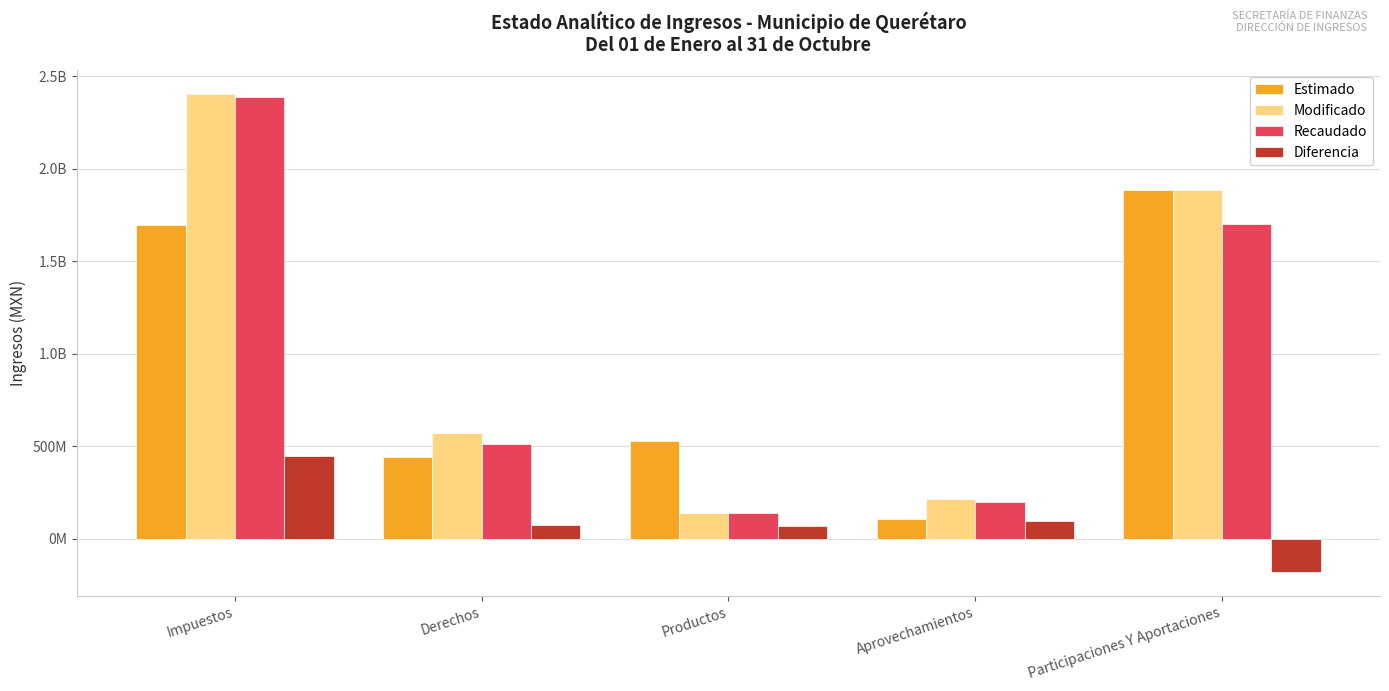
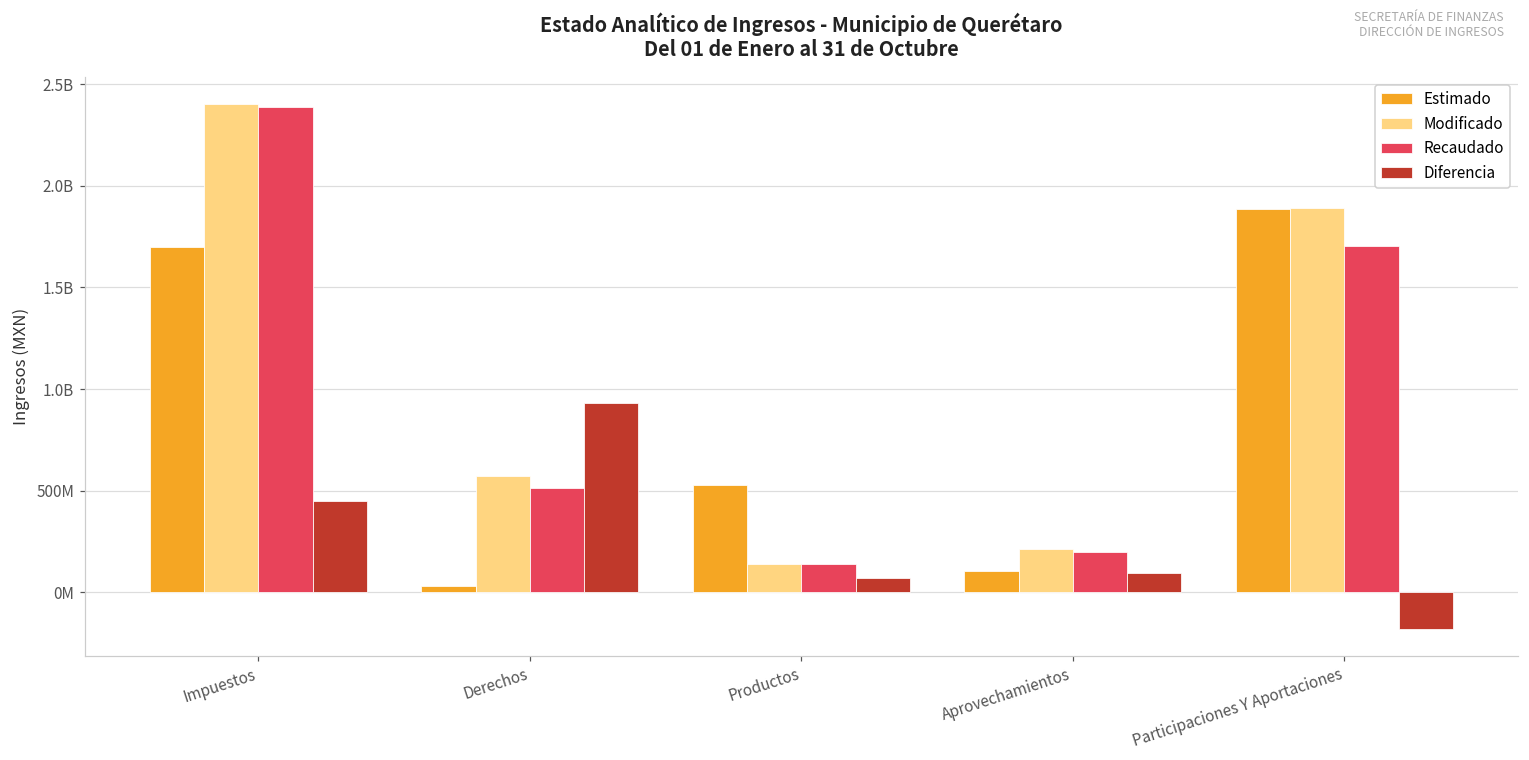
Estimado, Derechos: 440000000 -> 30000000
Diferencia, Derechos: 70000000 -> 930000000
